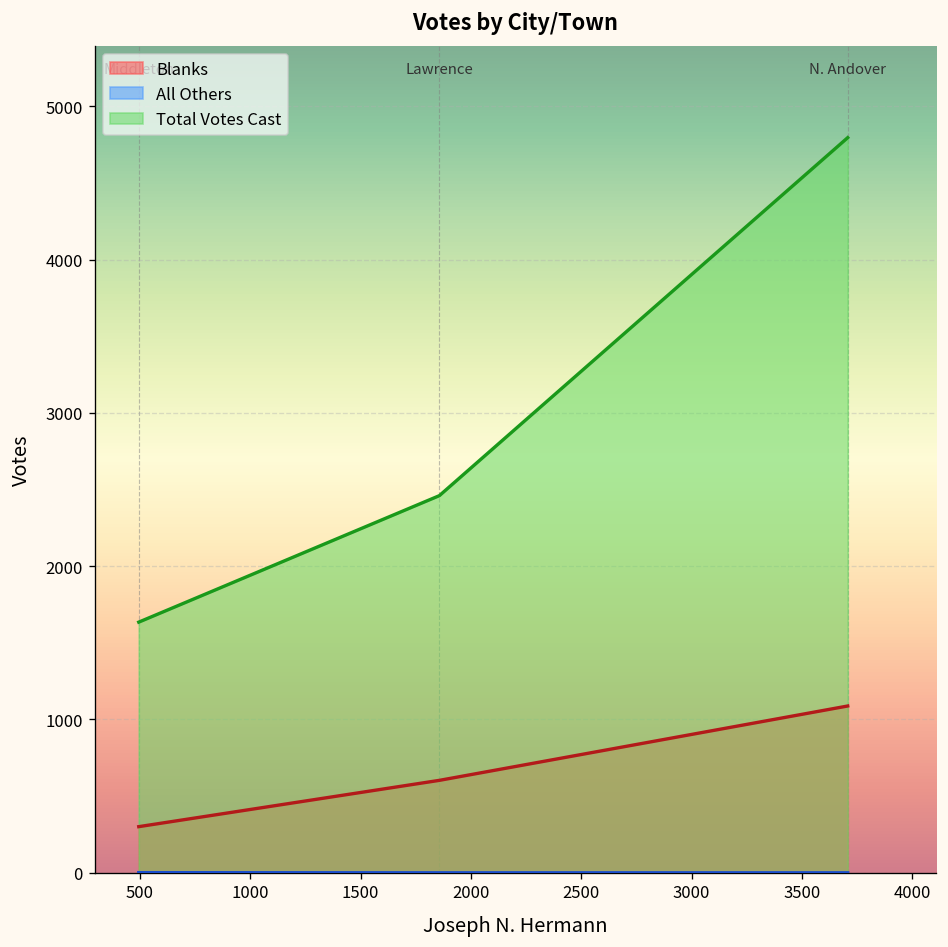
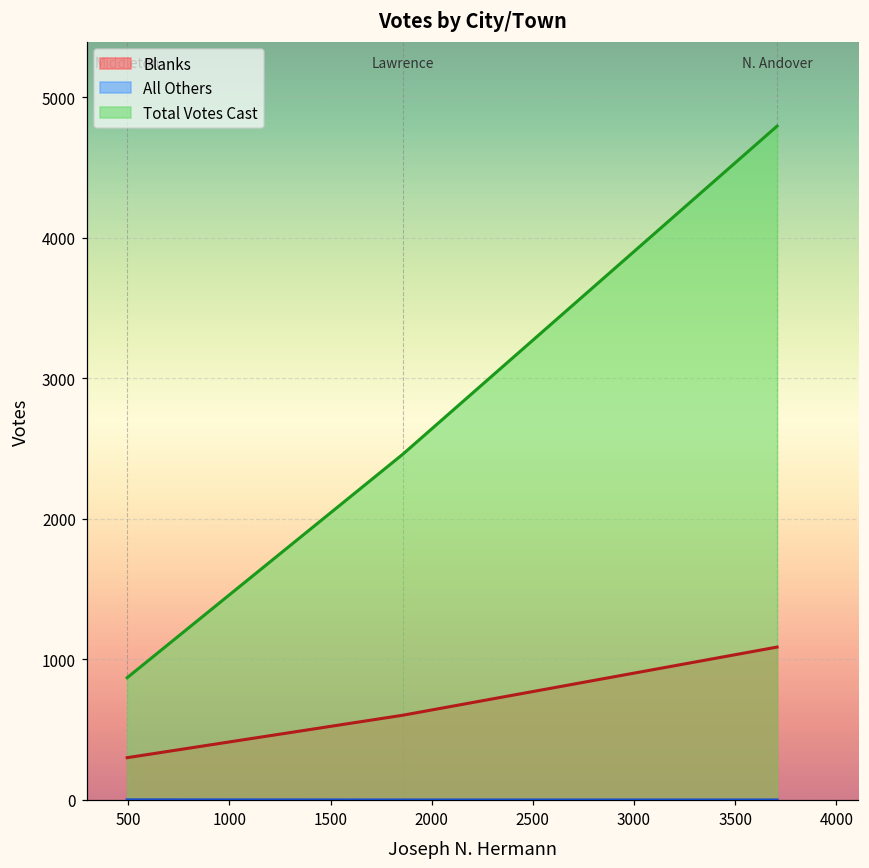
Total Votes Cast, 500: 1640 -> 870
